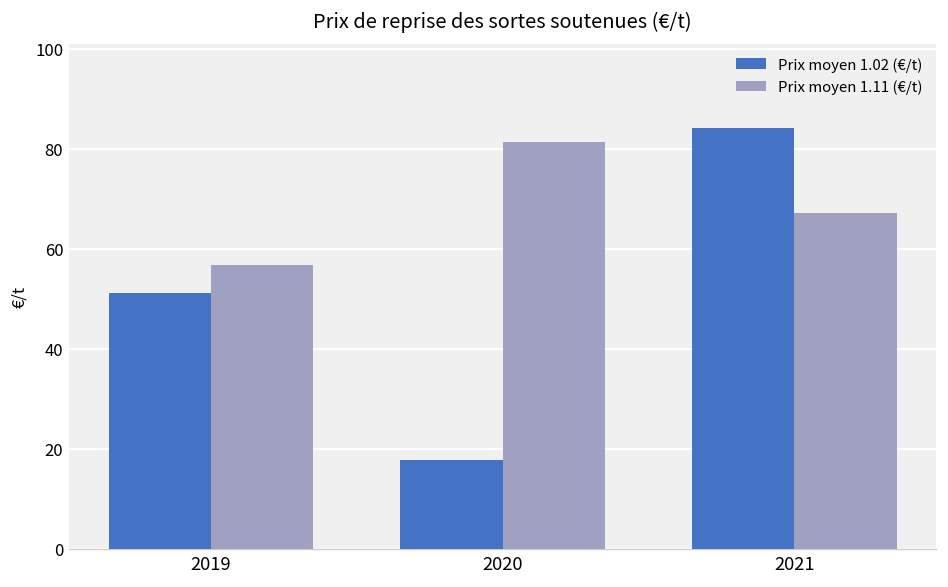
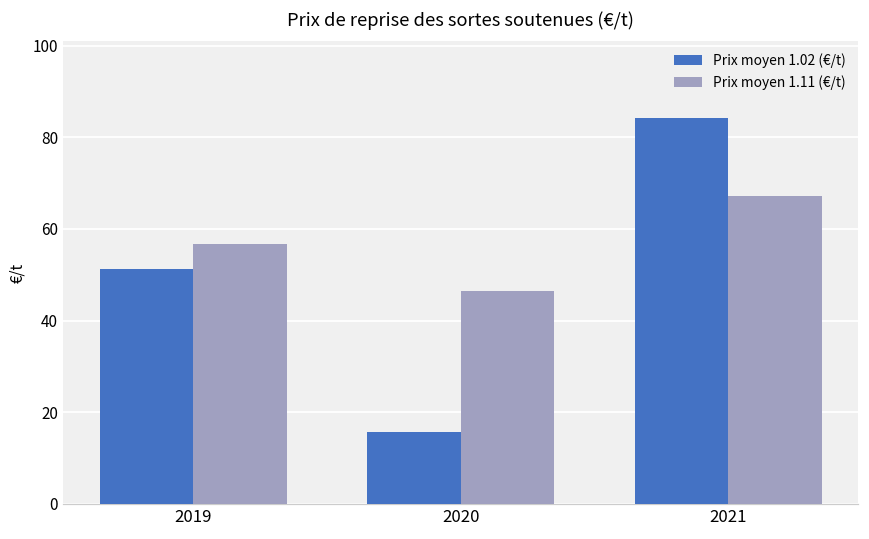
Prix moyen 1.02 (€/t), 2020: 18 -> 16
Prix moyen 1.11 (€/t), 2020: 81 -> 46
